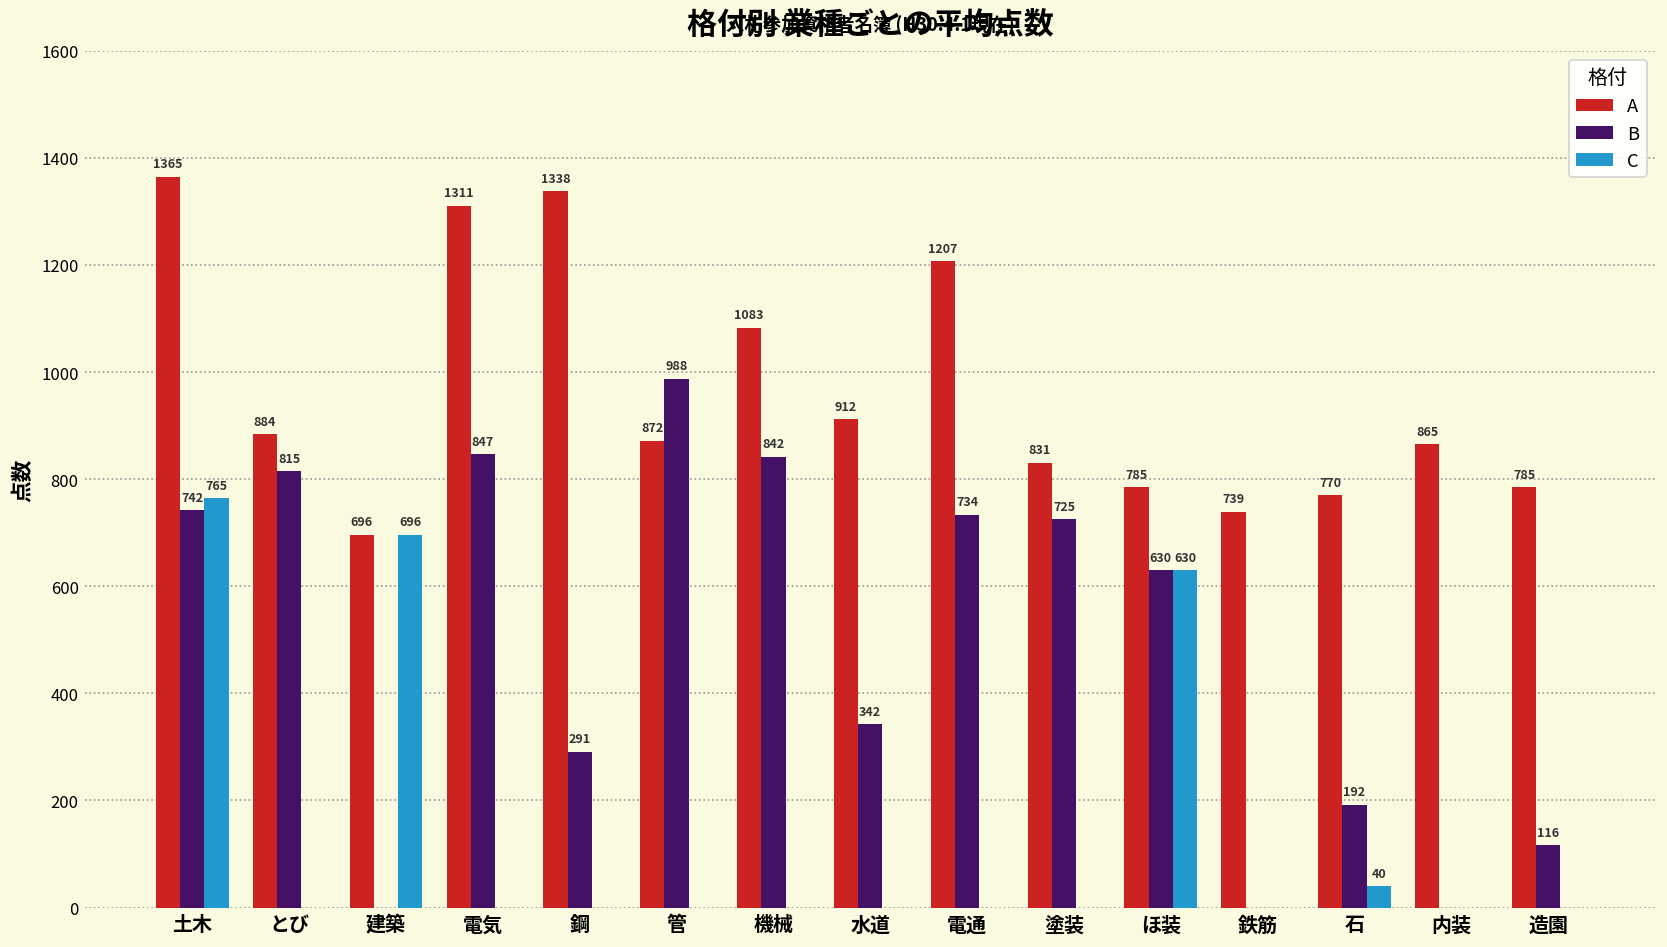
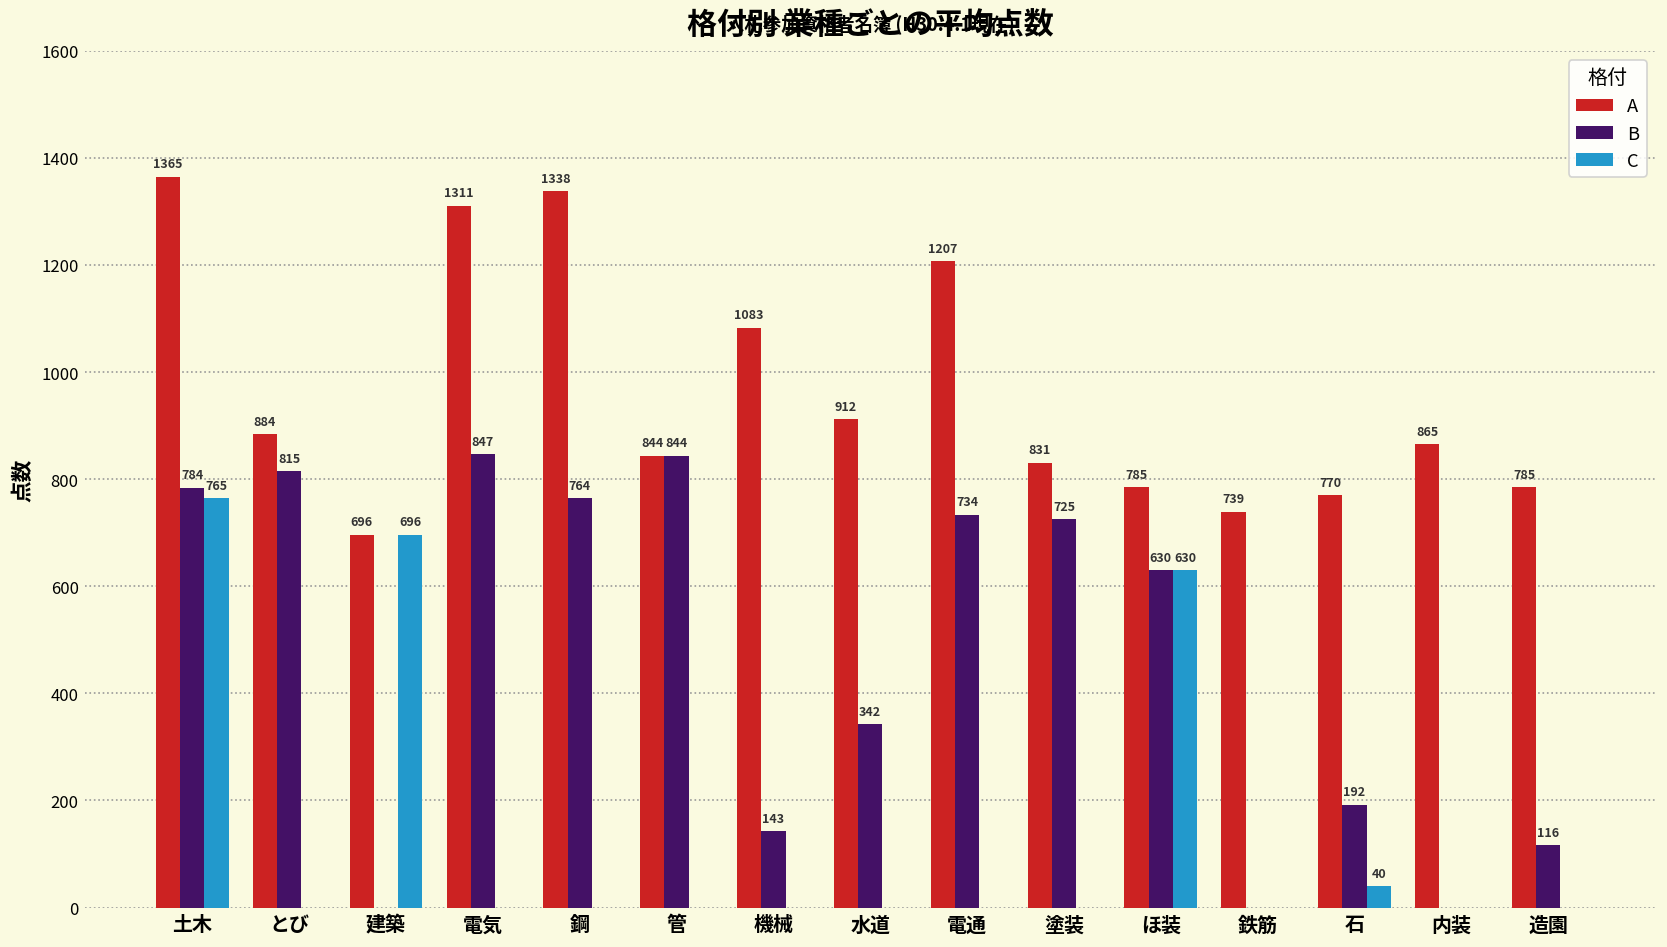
B, 土木: 742 -> 784
B, 鋼: 291 -> 764
A, 管: 872 -> 844
B, 管: 988 -> 844
B, 機械: 842 -> 143
